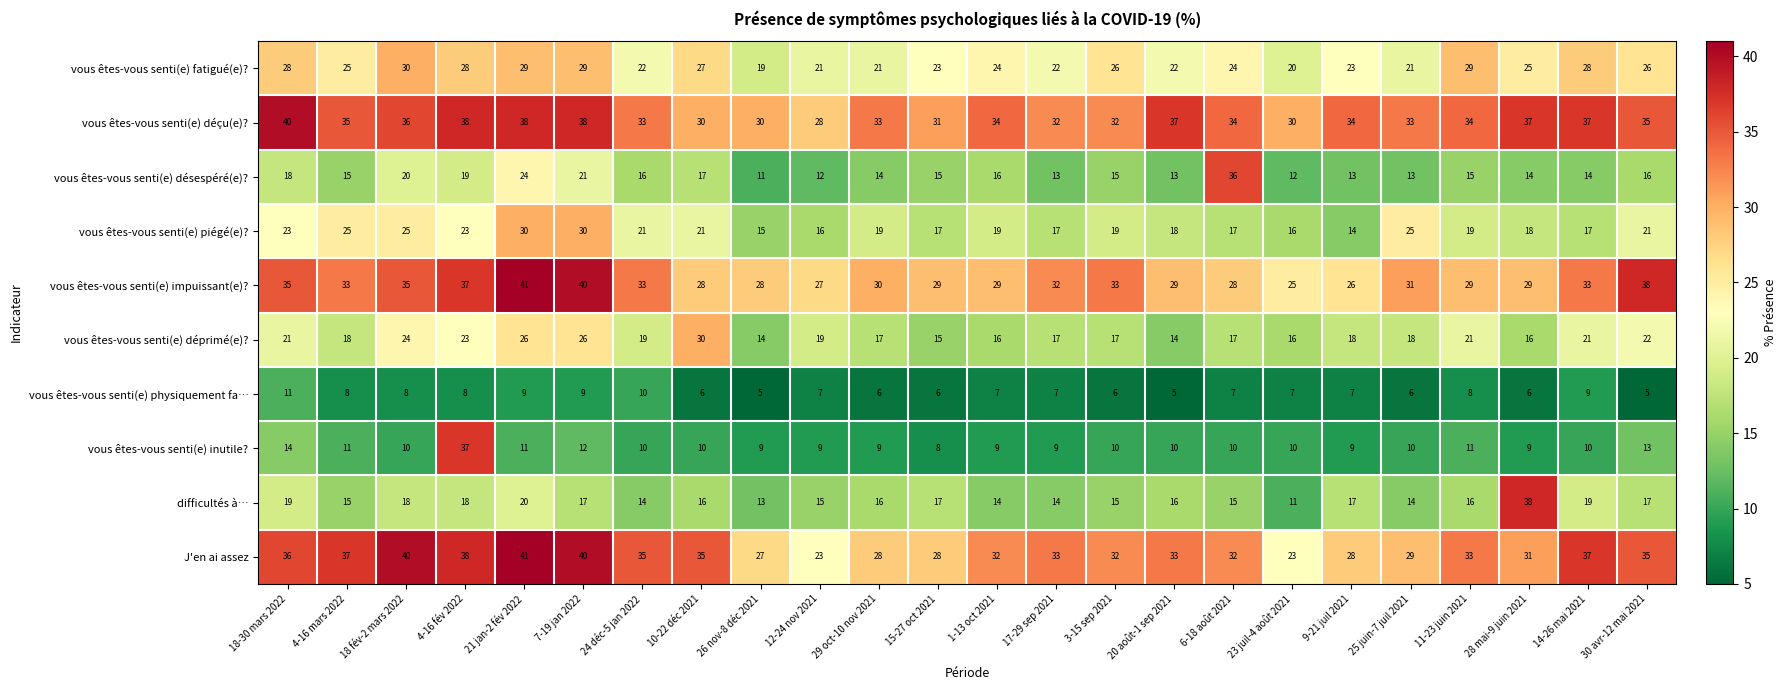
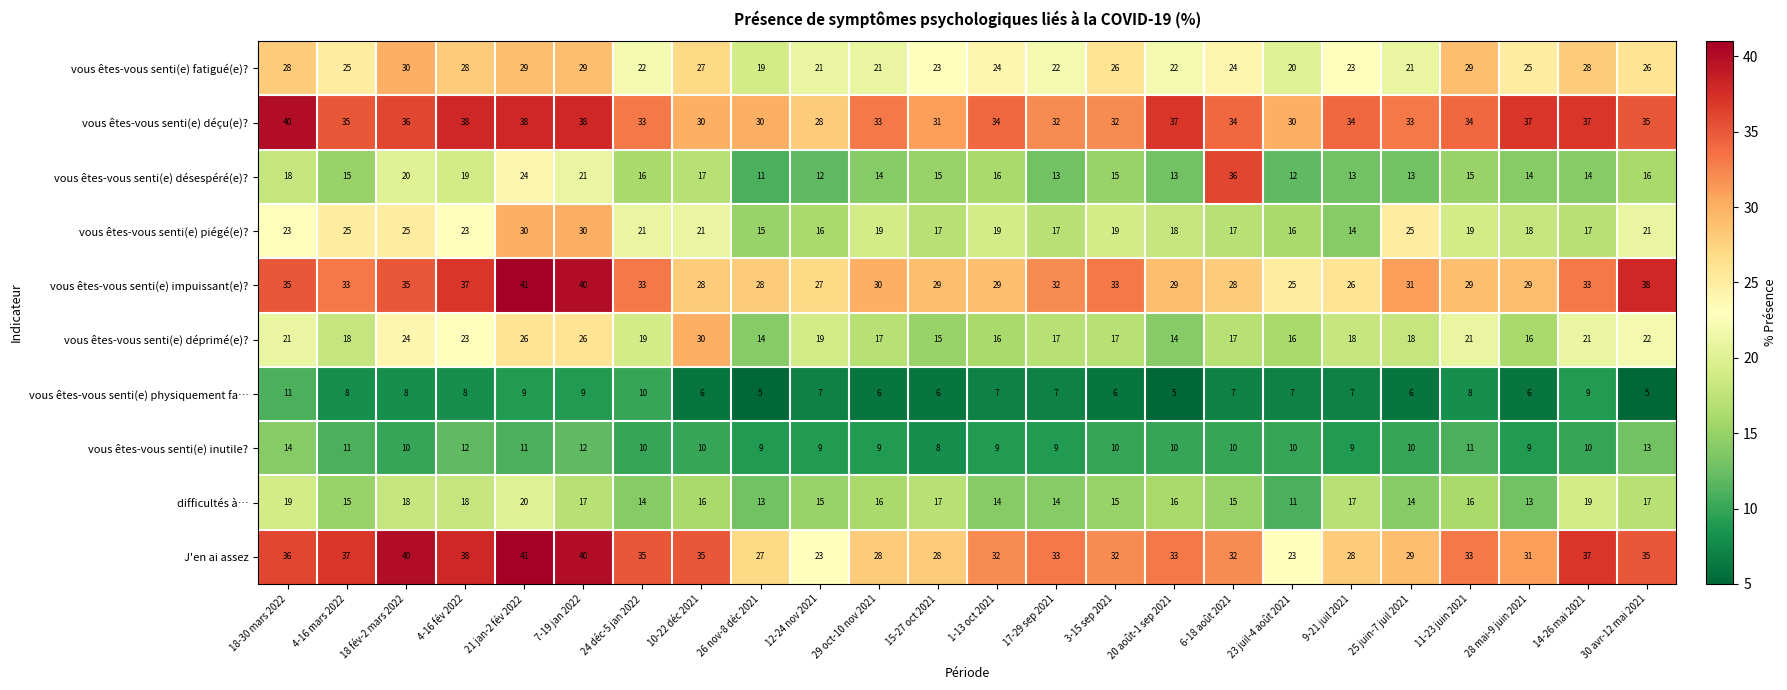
vous êtes-vous senti(e) inutile?, 4-16 fév 2022: 37 -> 12
difficultés à…, 28 mai-9 juin 2021: 38 -> 13
